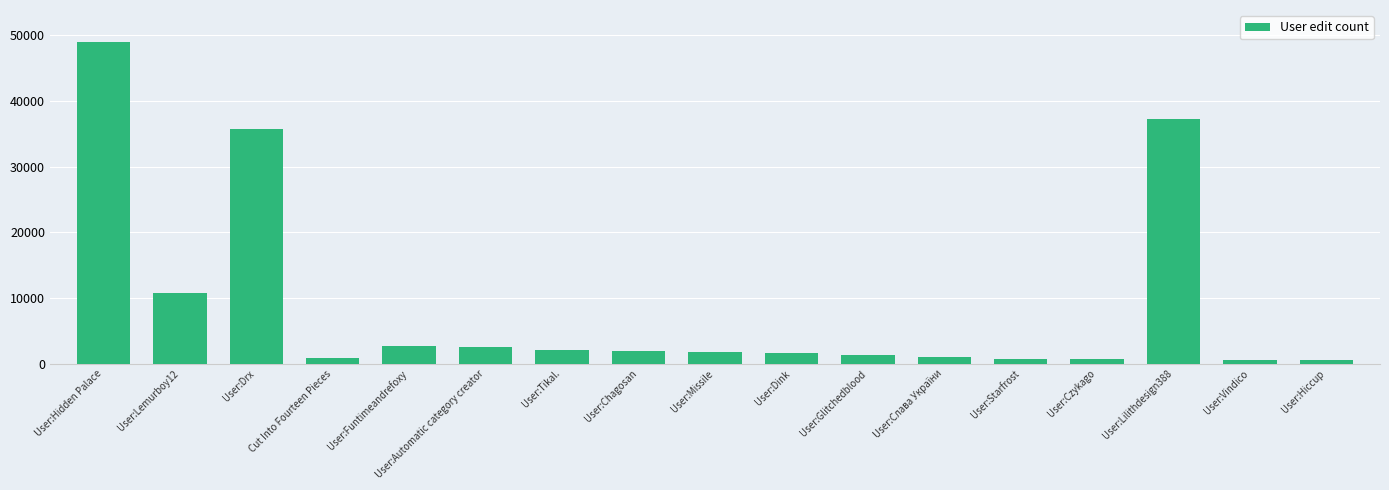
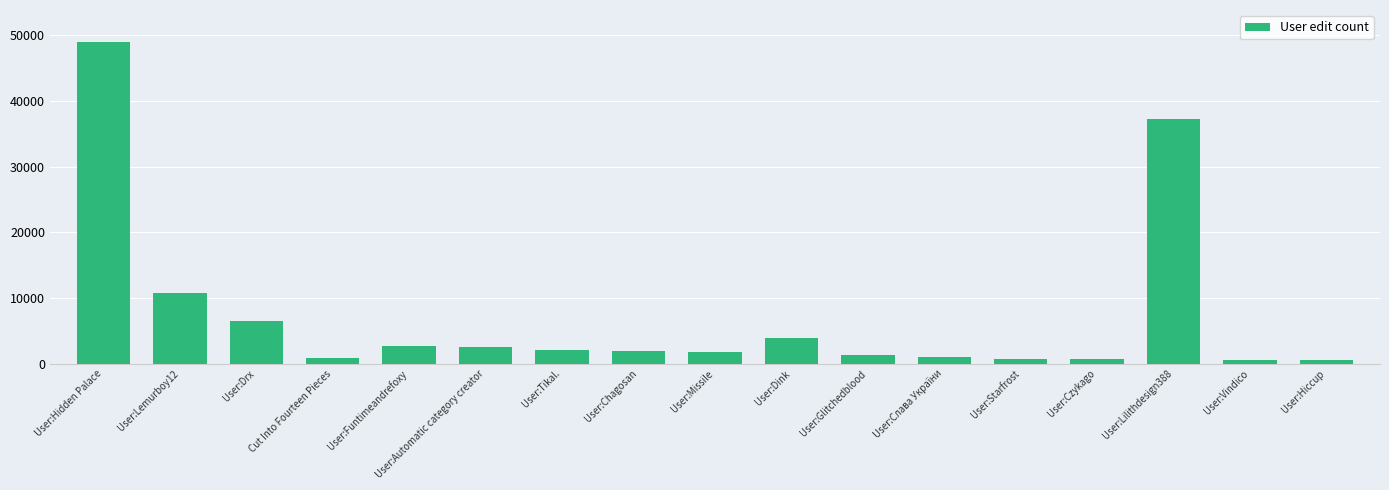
User:Drx: 36000 -> 6000
User:Dink: 2000 -> 4000
